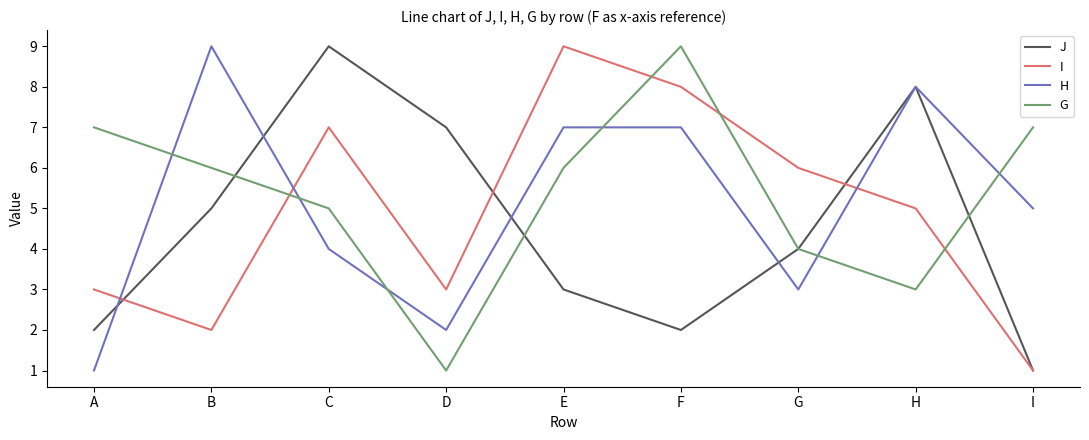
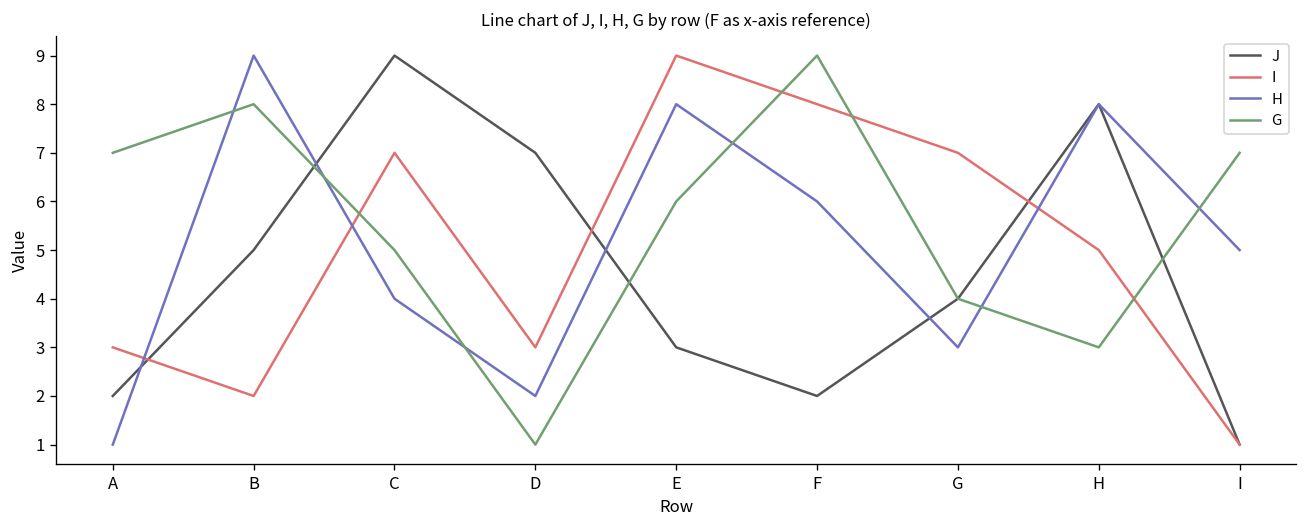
G, B: 6 -> 8
H, E: 7 -> 8
H, F: 7 -> 6
I, G: 6 -> 7
